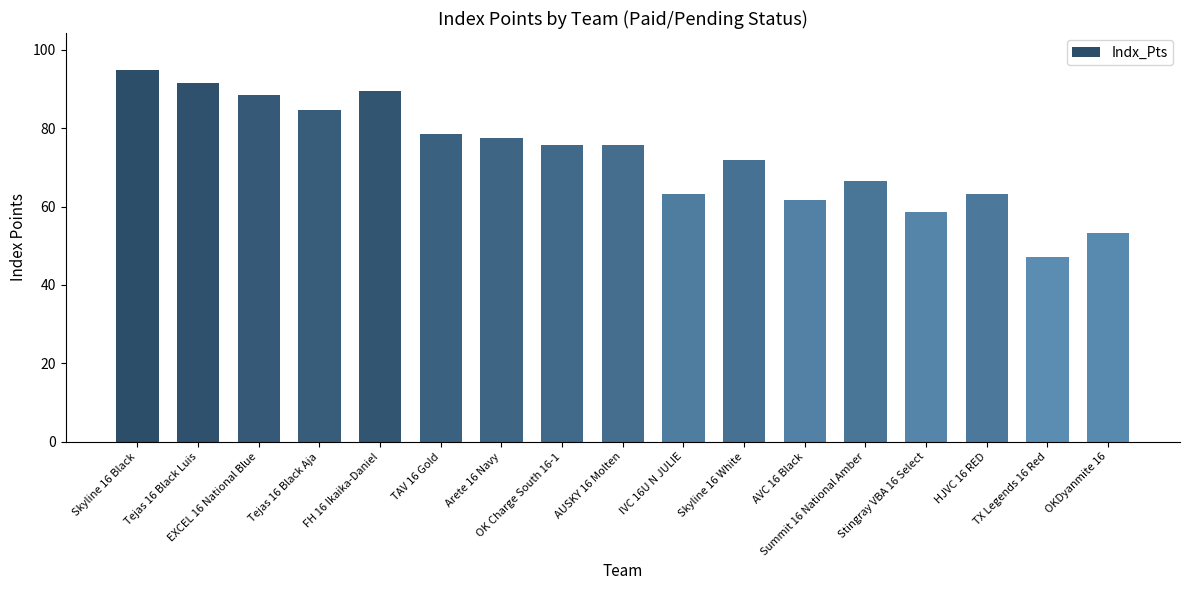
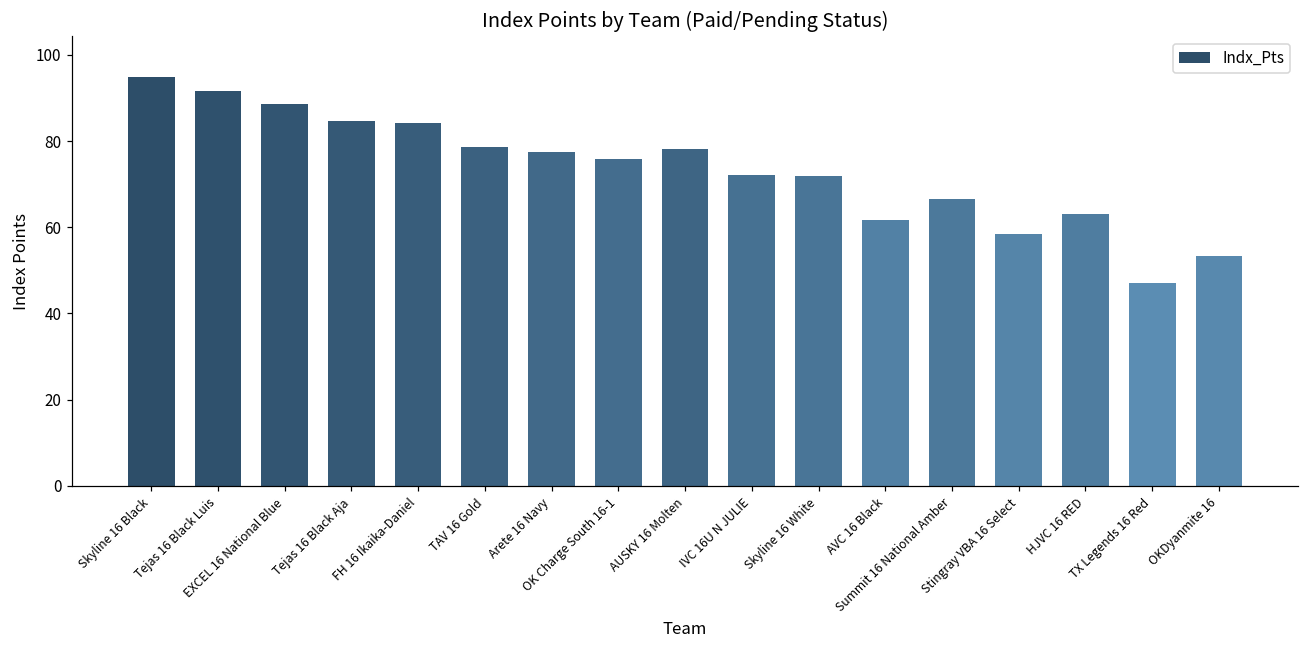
FH 16 Ikaika-Daniel: 90 -> 84
AUSKY 16 Molten: 76 -> 78
IVC 16U N JULIE: 63 -> 72
